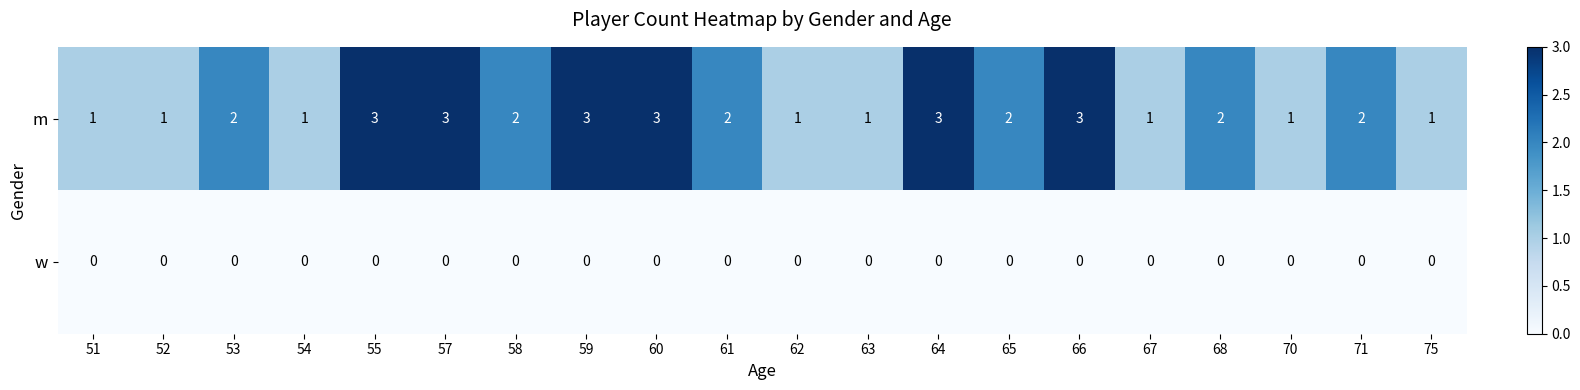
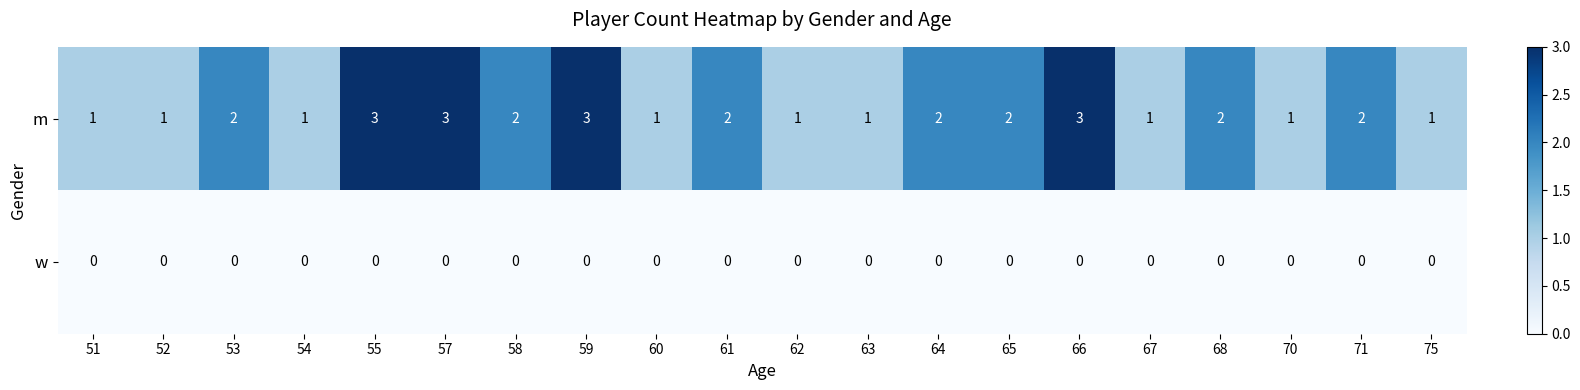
m, 60: 3 -> 1
m, 64: 3 -> 2
